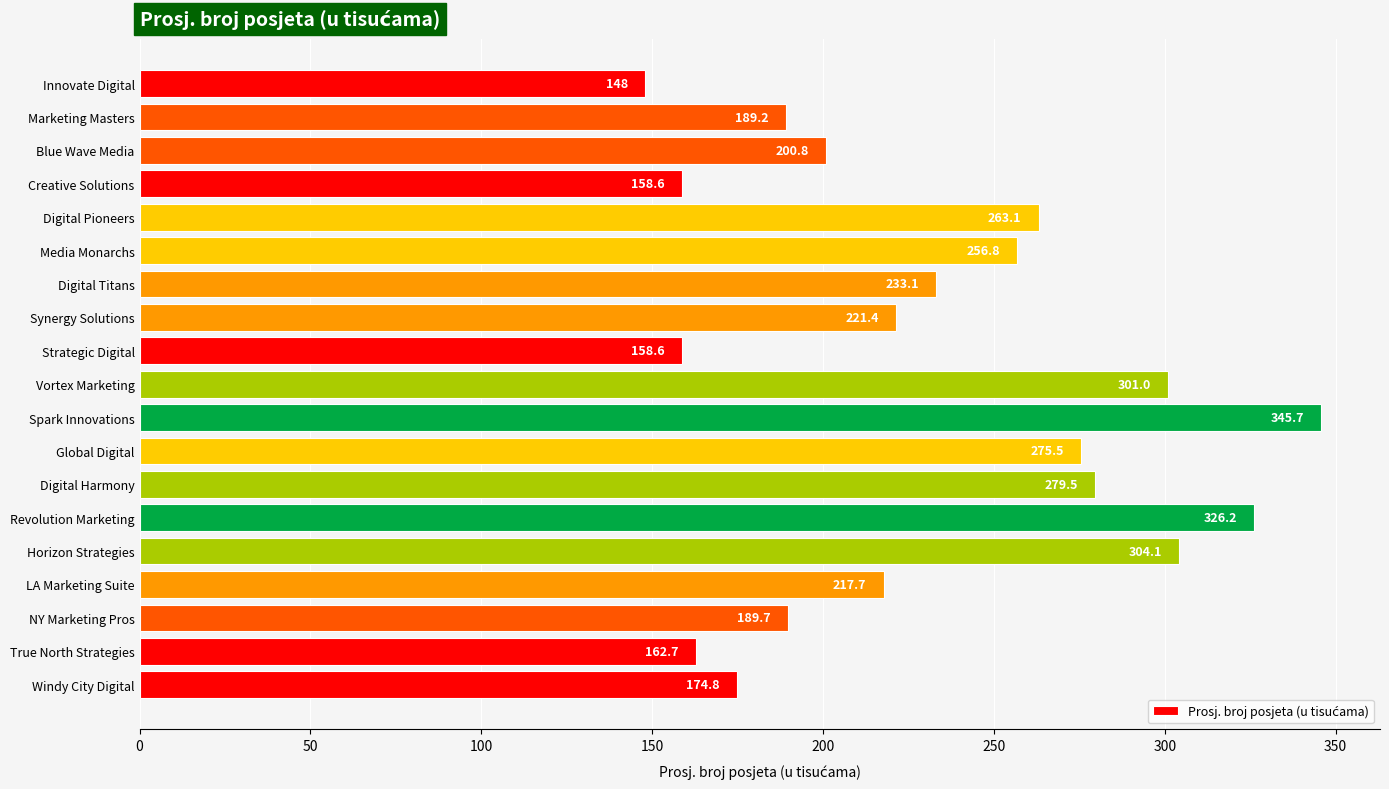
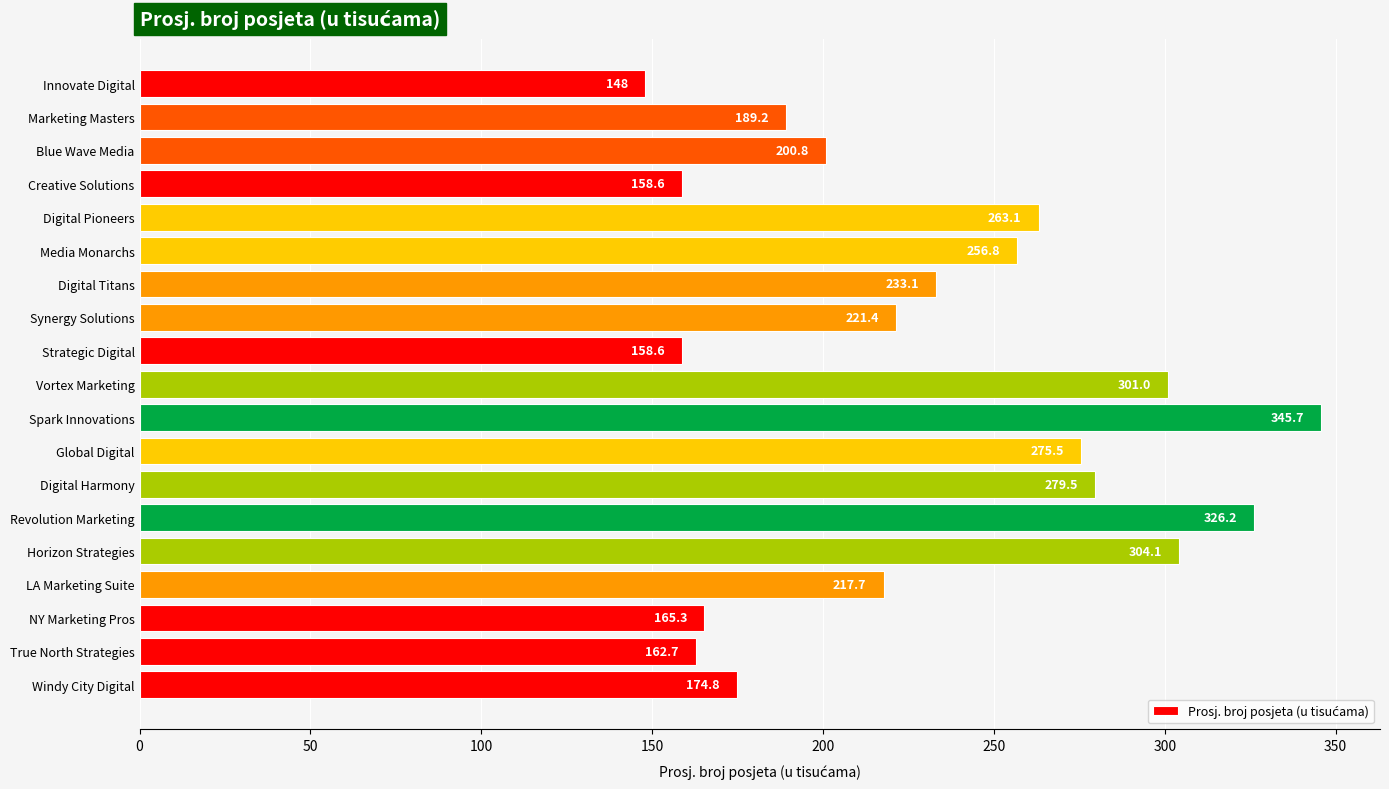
NY Marketing Pros: 189.7 -> 165.3
